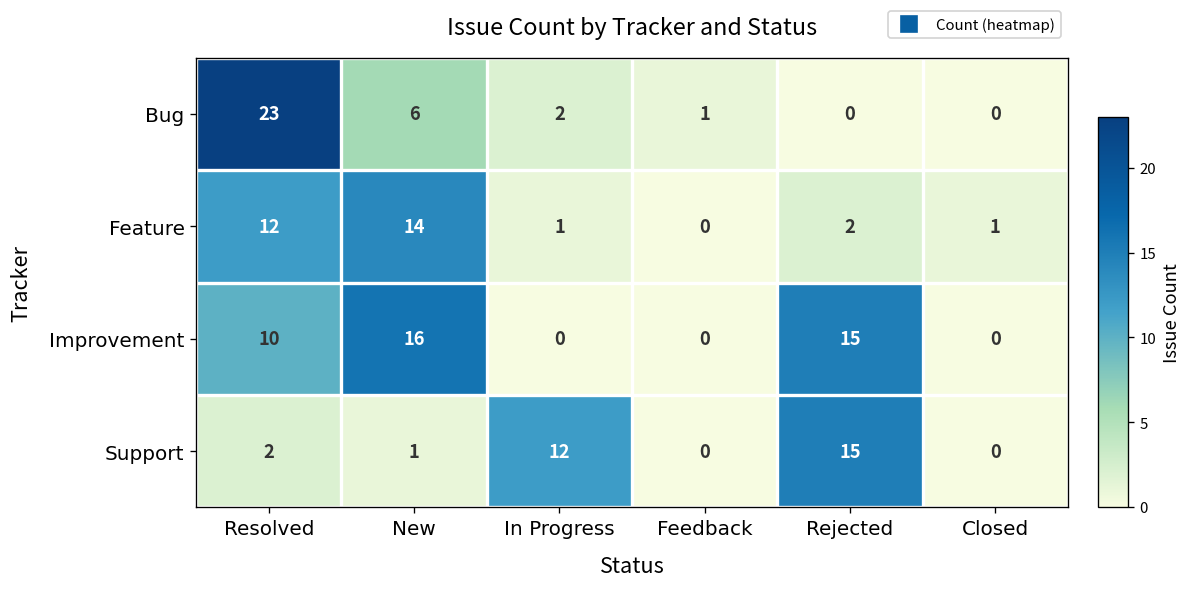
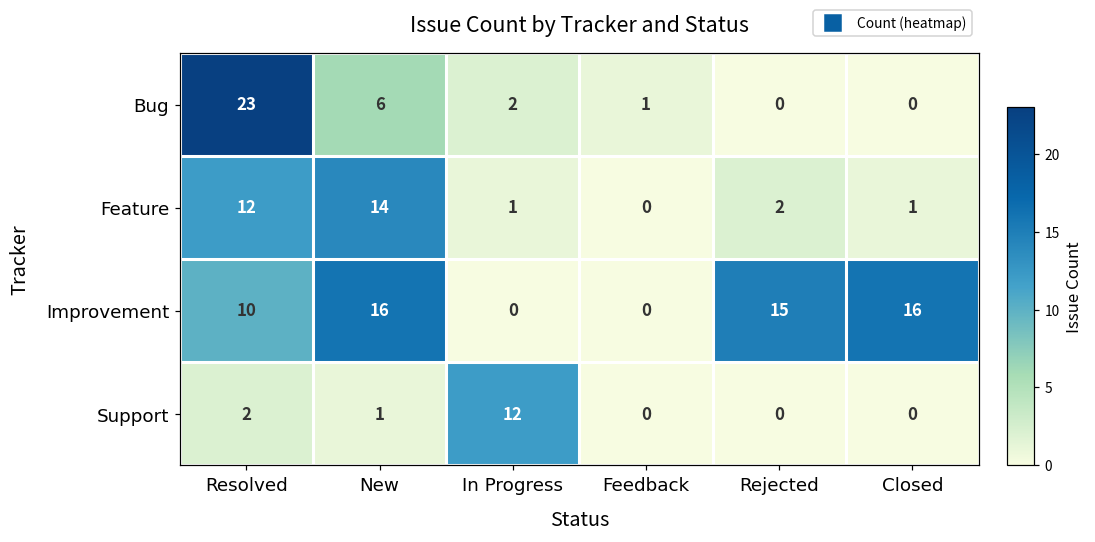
Improvement, Closed: 0 -> 16
Support, Rejected: 15 -> 0
